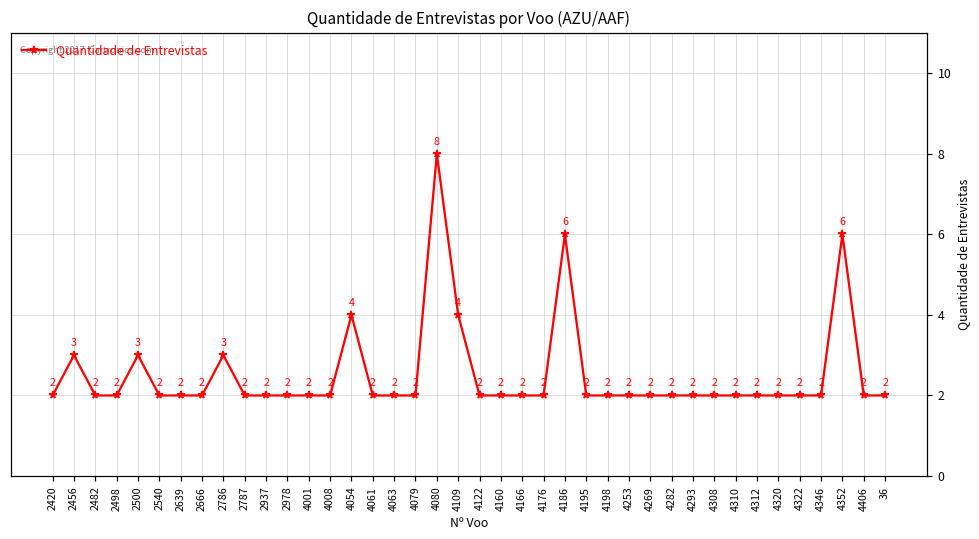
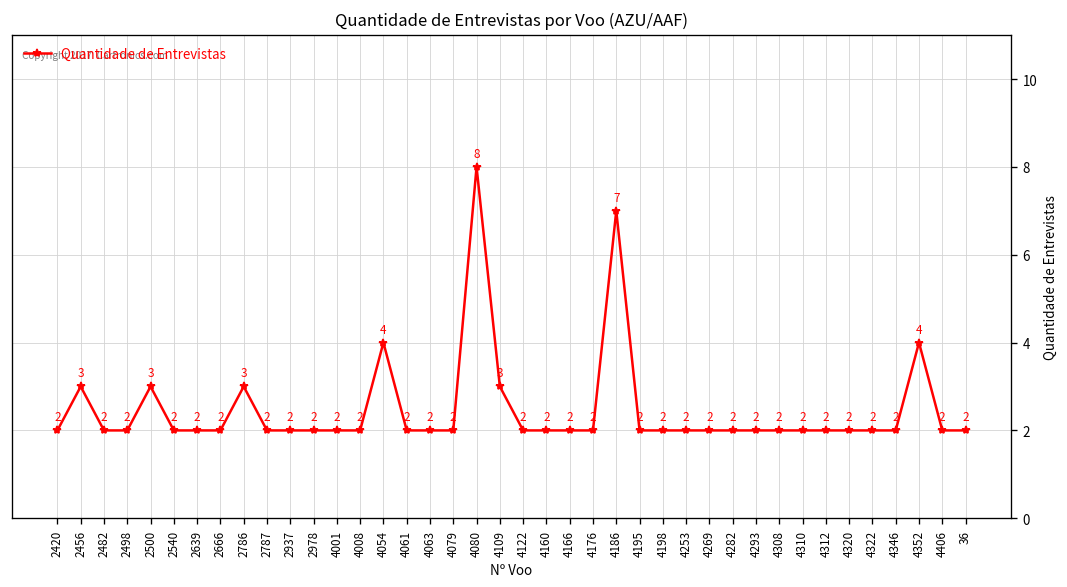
4109: 4 -> 3
4186: 6 -> 7
4352: 6 -> 4
